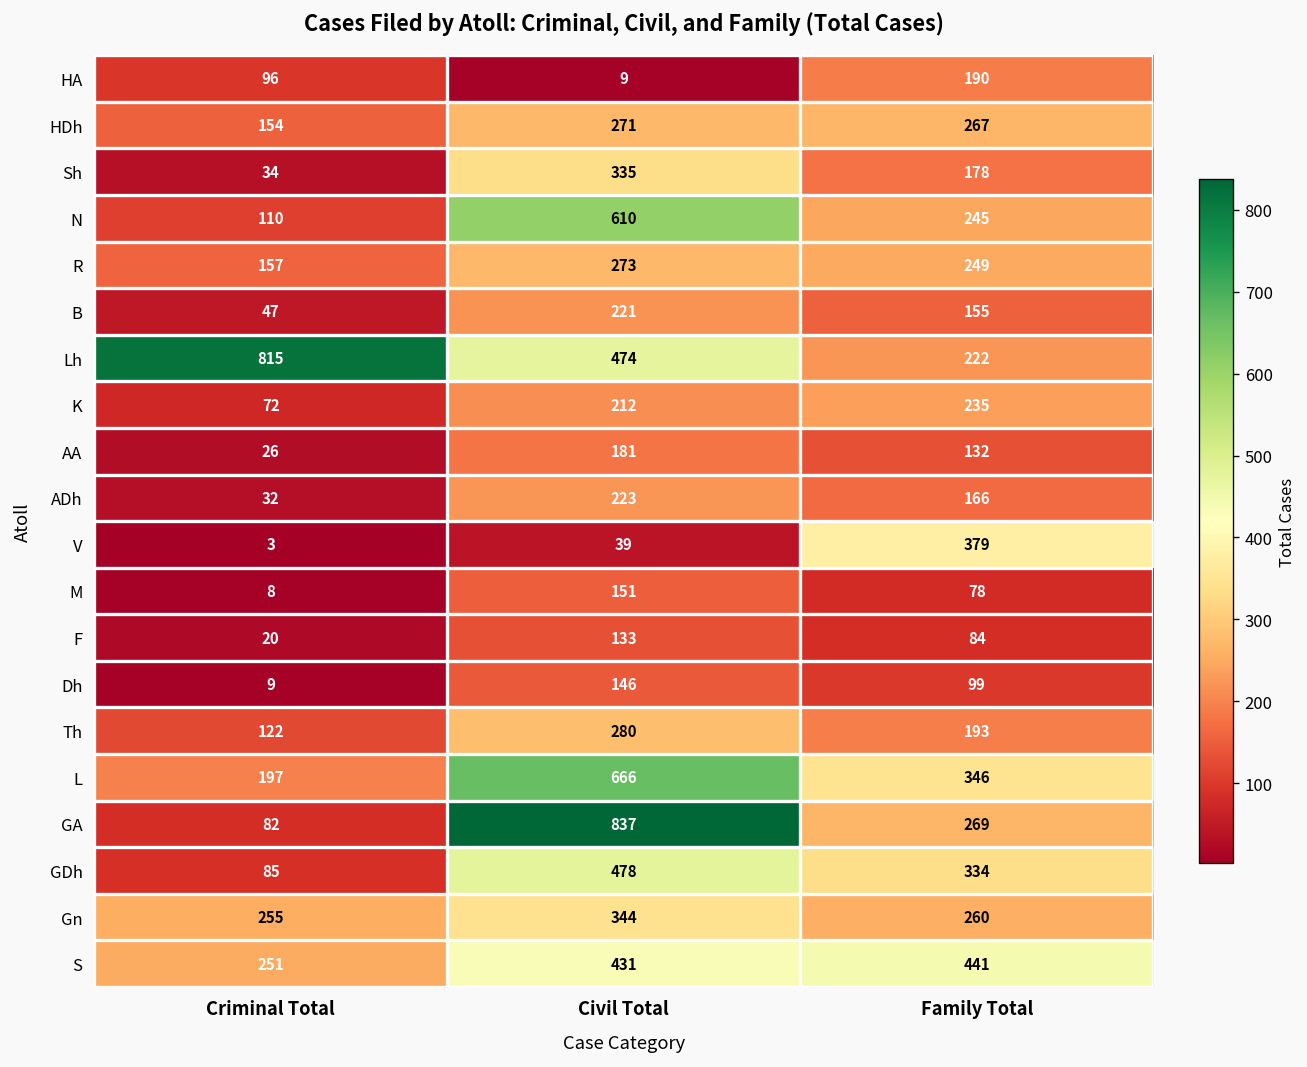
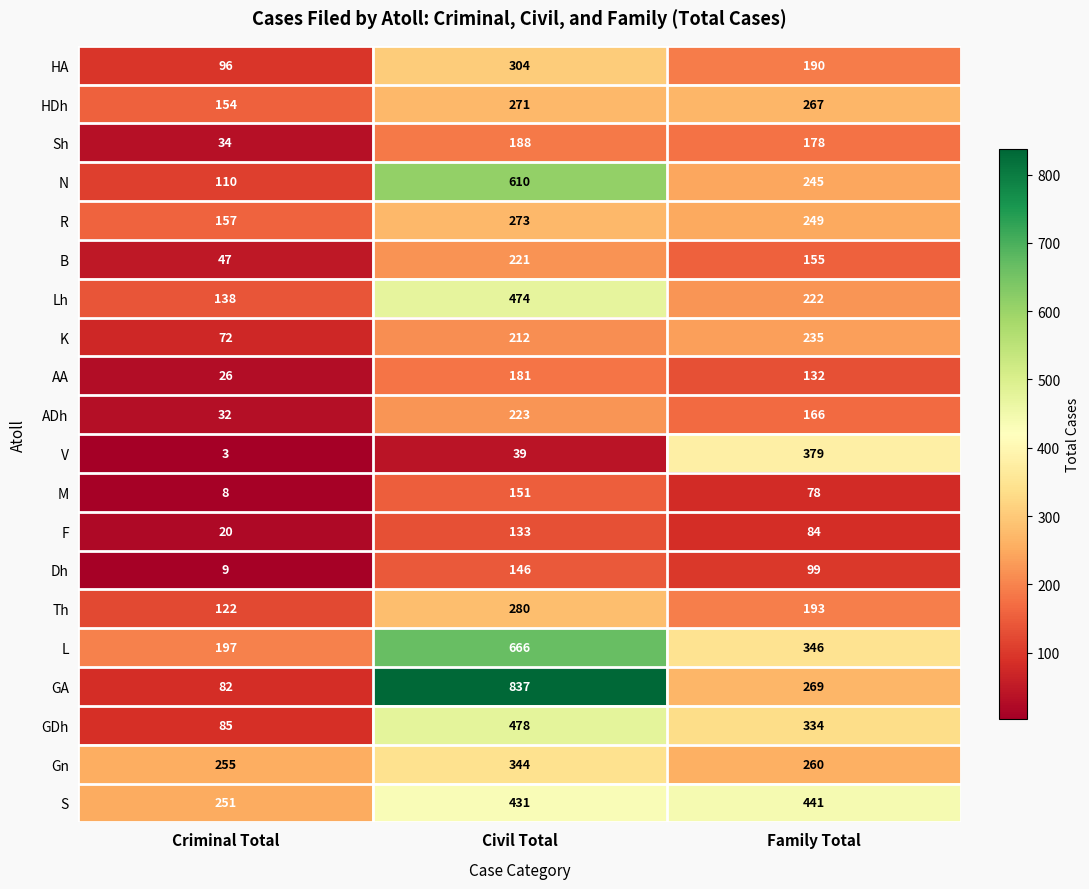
HA, Civil Total: 9 -> 304
Sh, Civil Total: 335 -> 188
Lh, Criminal Total: 815 -> 138
